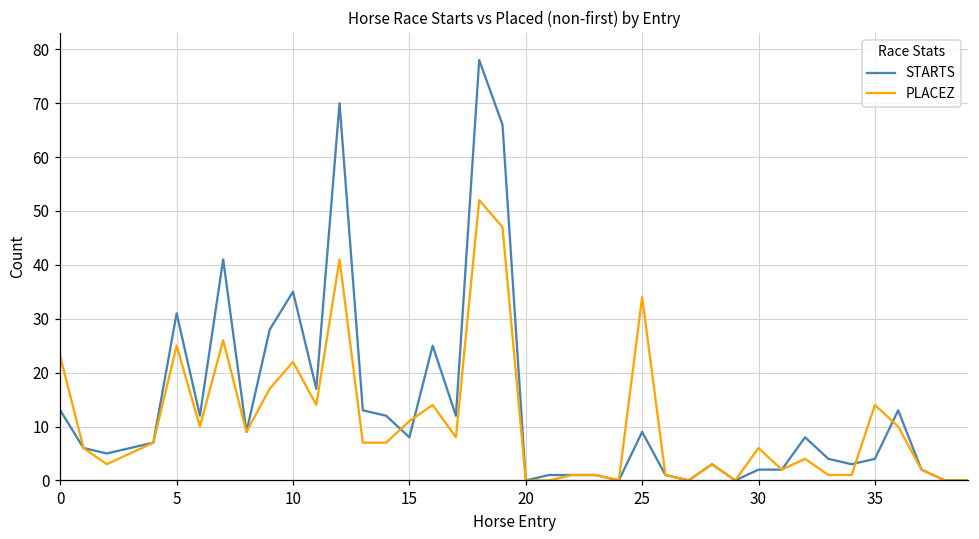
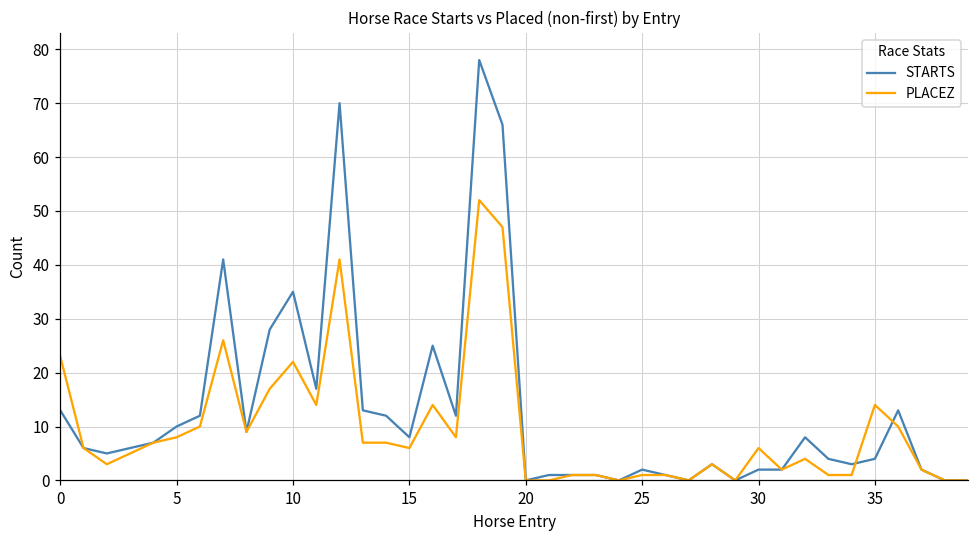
STARTS, 5: 31 -> 10
PLACEZ, 5: 25 -> 8
PLACEZ, 15: 11 -> 6
STARTS, 25: 9 -> 2
PLACEZ, 25: 34 -> 1
